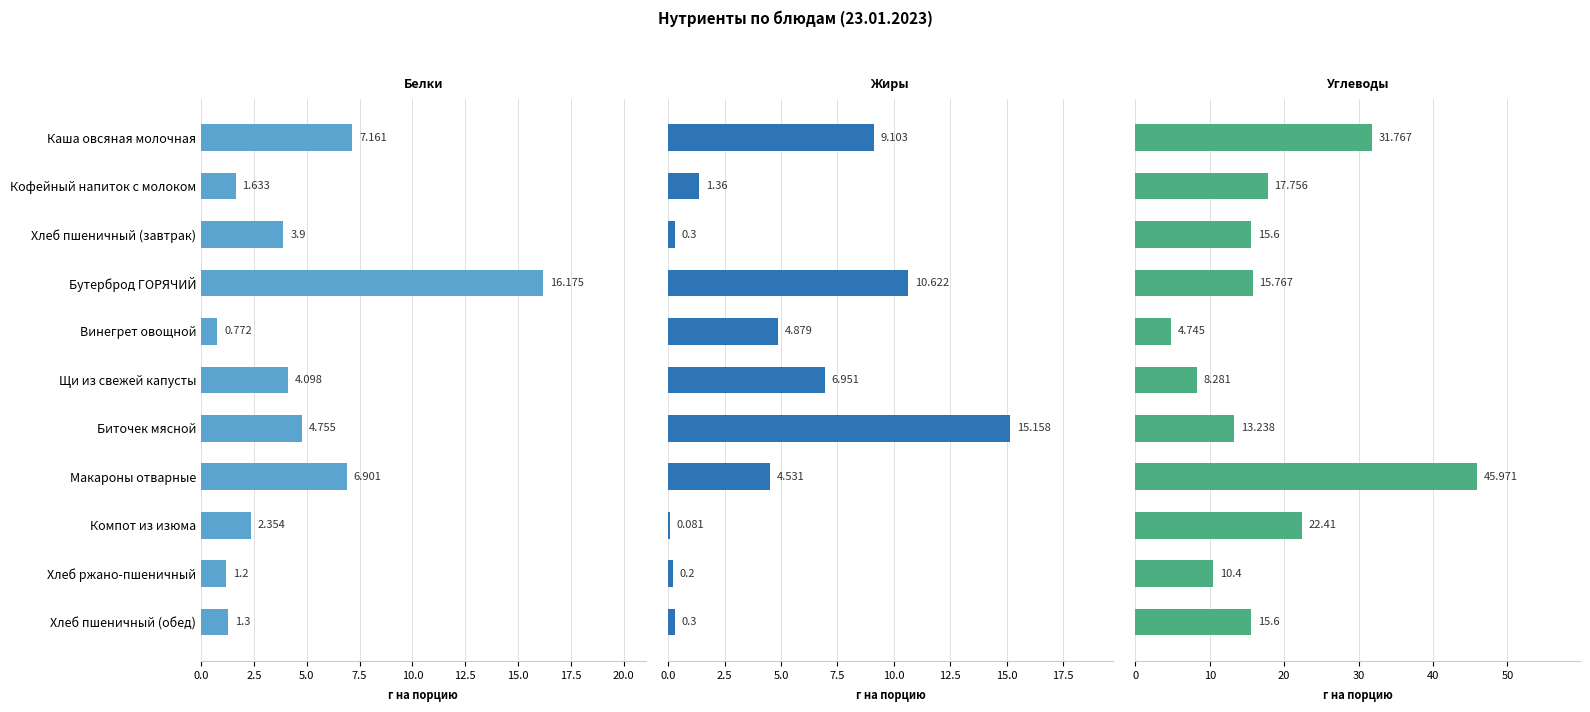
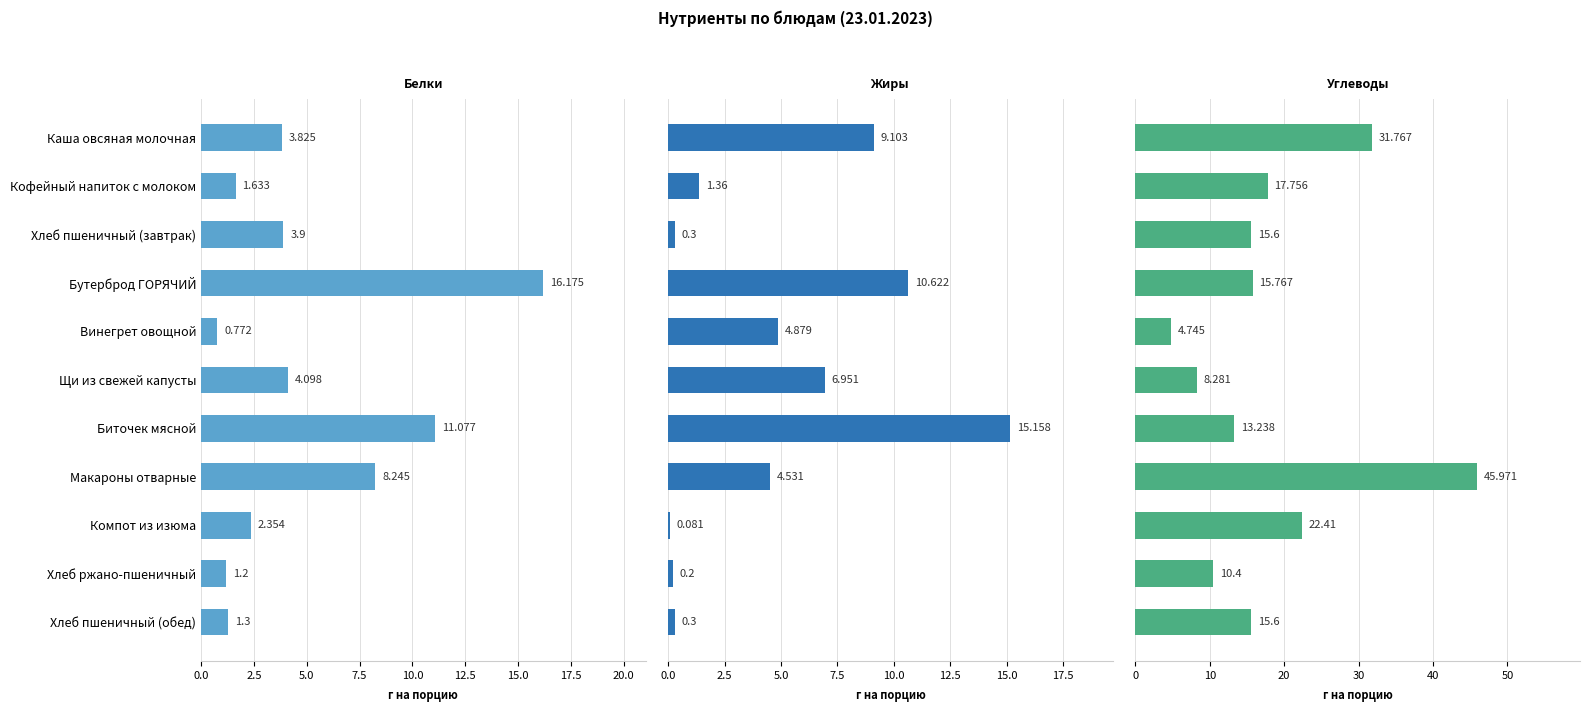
Белки, Каша овсяная молочная: 7.161 -> 3.825
Белки, Биточек мясной: 4.755 -> 11.077
Белки, Макароны отварные: 6.901 -> 8.245
